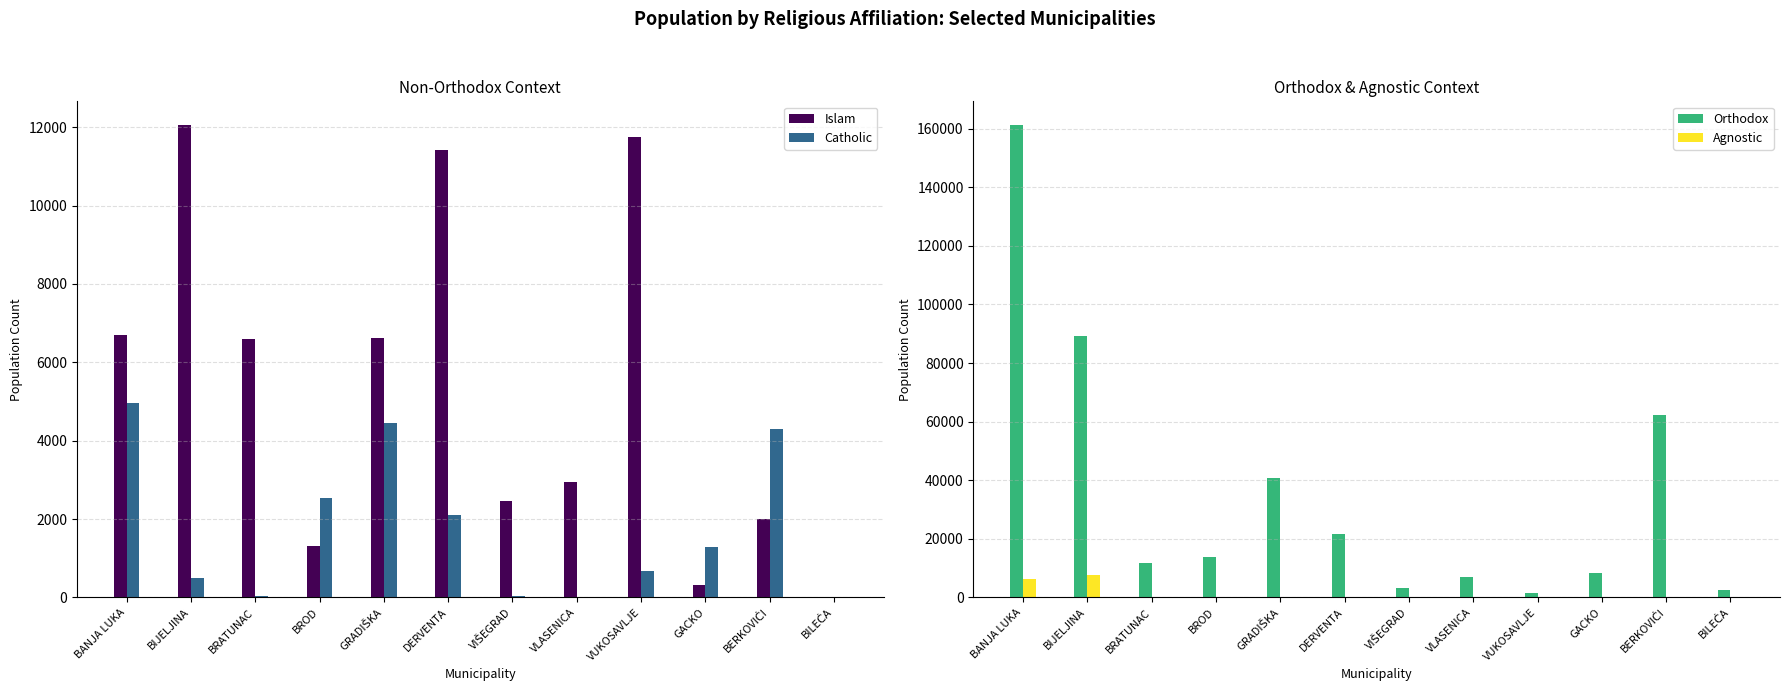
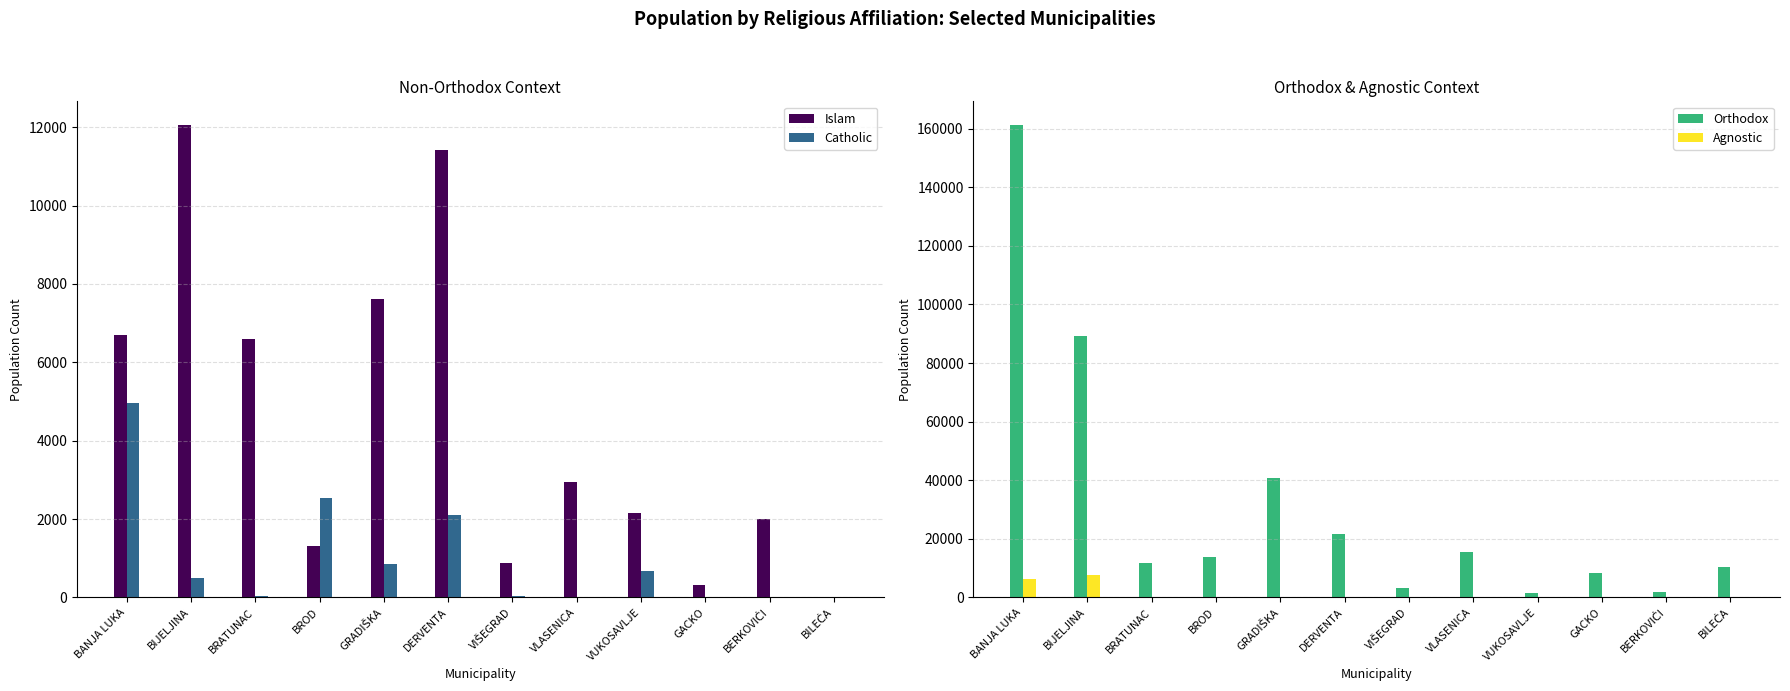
Non-Orthodox Context, Islam, GRADIŠKA: 6600 -> 7600
Non-Orthodox Context, Catholic, GRADIŠKA: 4500 -> 900
Non-Orthodox Context, Islam, VIŠEGRAD: 2500 -> 900
Non-Orthodox Context, Islam, VUKOSAVLJE: 11700 -> 2200
Non-Orthodox Context, Catholic, GACKO: 1300 -> 0
Non-Orthodox Context, Catholic, BERKOVIĆI: 4300 -> 0
Orthodox & Agnostic Context, Orthodox, VLASENICA: 7000 -> 16000
Orthodox & Agnostic Context, Orthodox, BERKOVIĆI: 62000 -> 2000
Orthodox & Agnostic Context, Orthodox, BILEĆA: 3000 -> 10000
